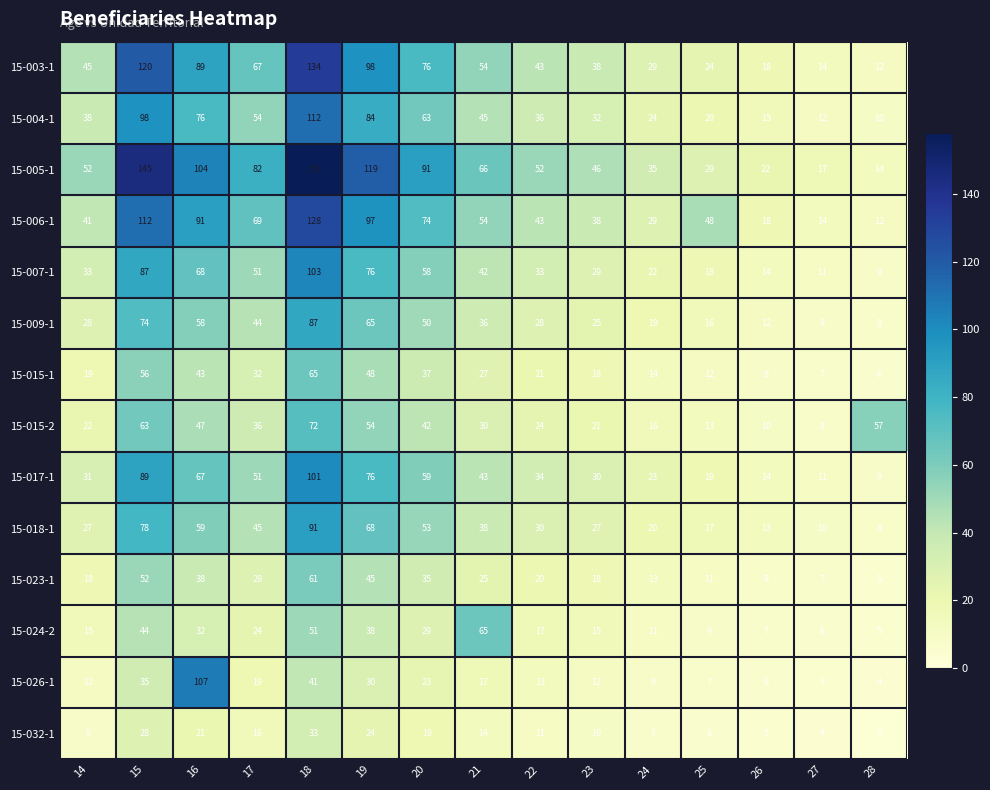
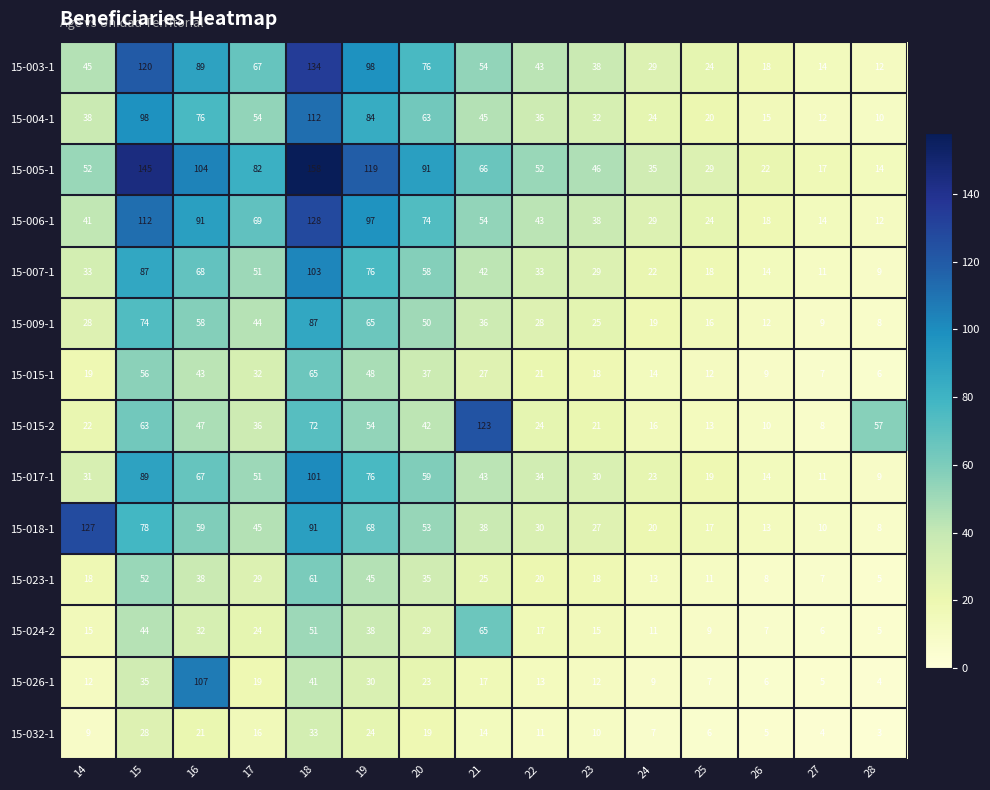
15-006-1, 25: 48 -> 24
15-015-2, 21: 30 -> 123
15-018-1, 14: 27 -> 127
